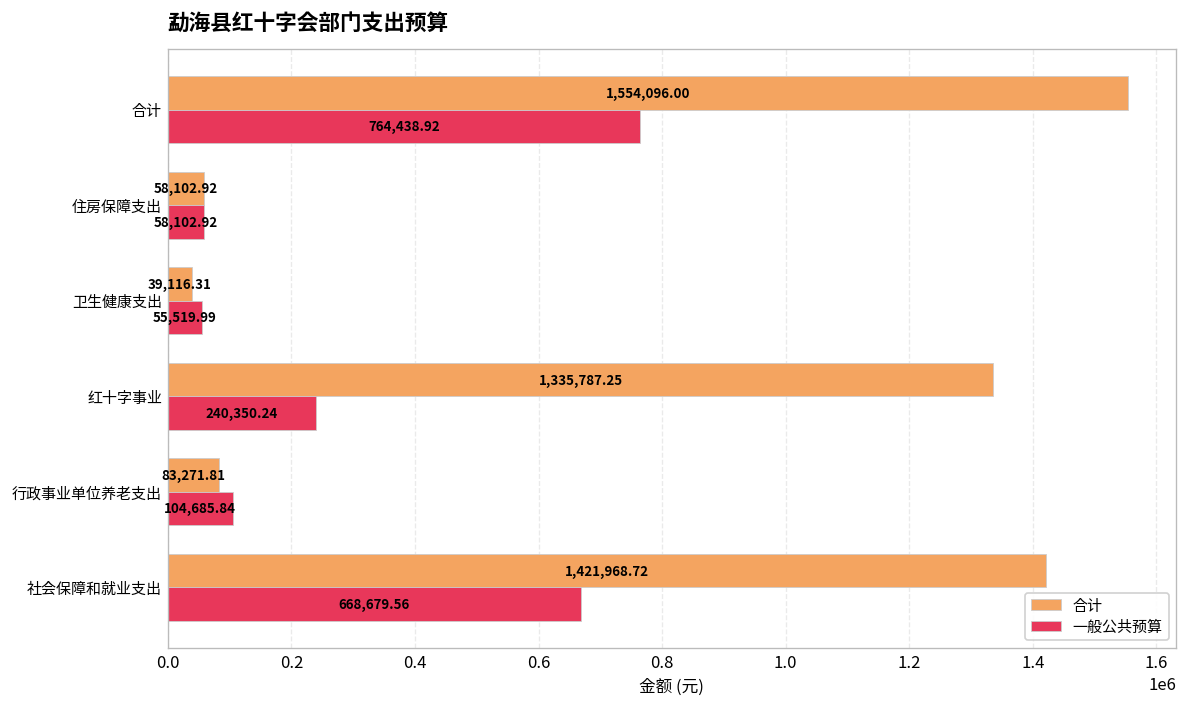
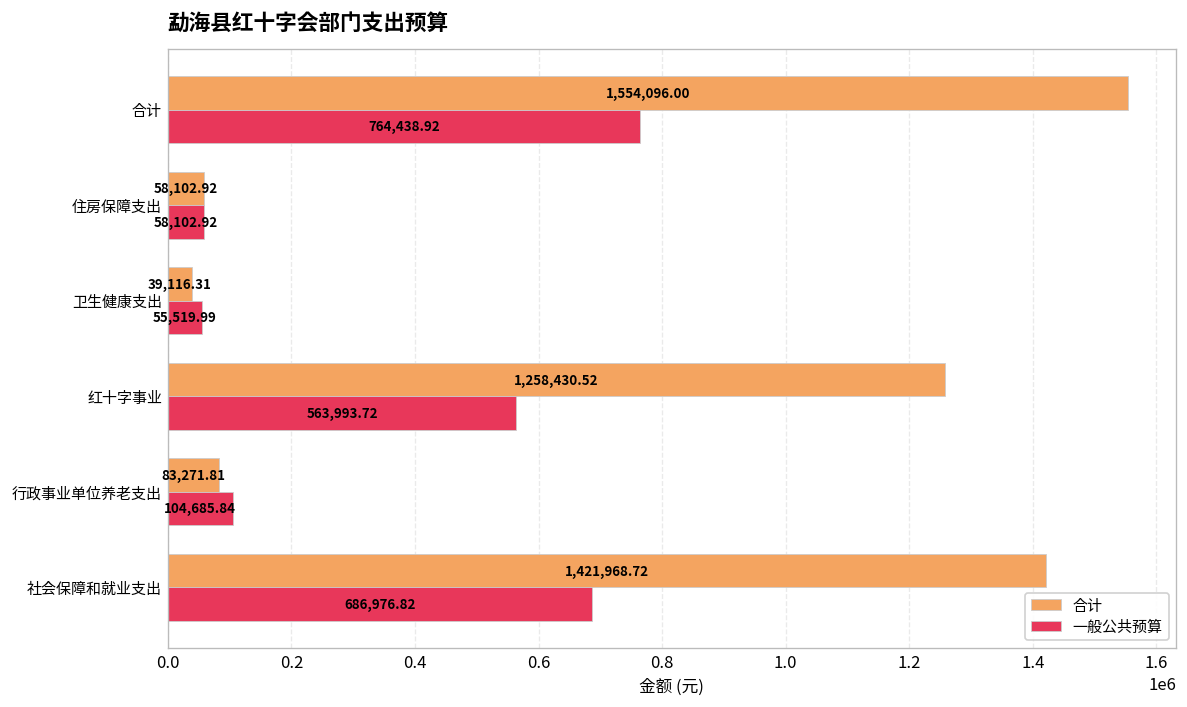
合计, 红十字事业: 1,335,787.25 -> 1,258,430.52
一般公共预算, 红十字事业: 240,350.24 -> 563,993.72
一般公共预算, 社会保障和就业支出: 668,679.56 -> 686,976.82
